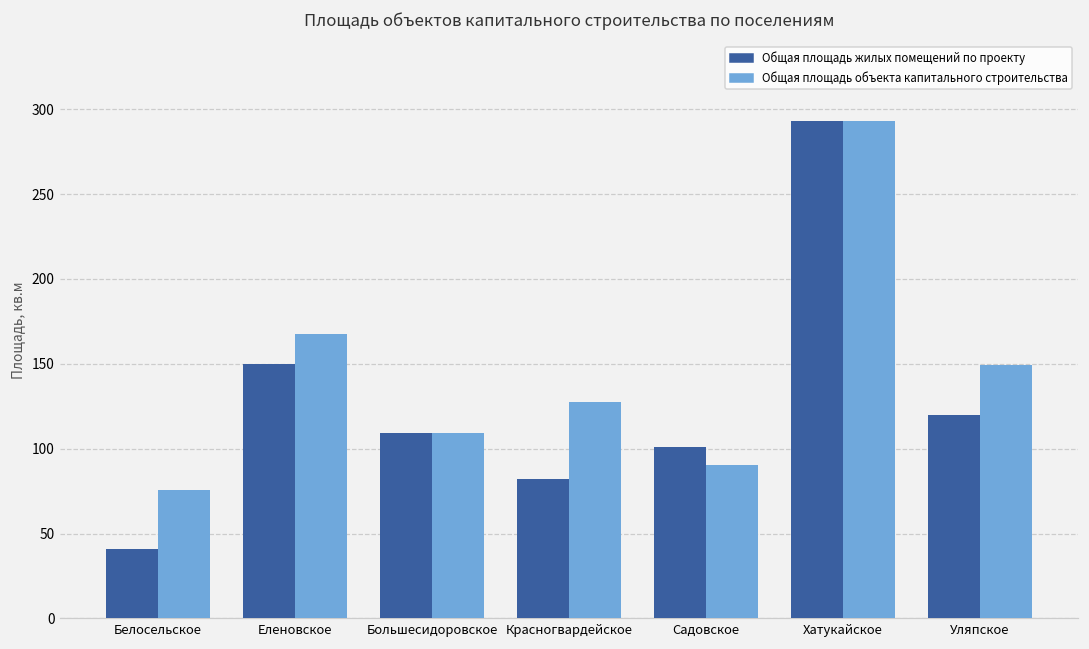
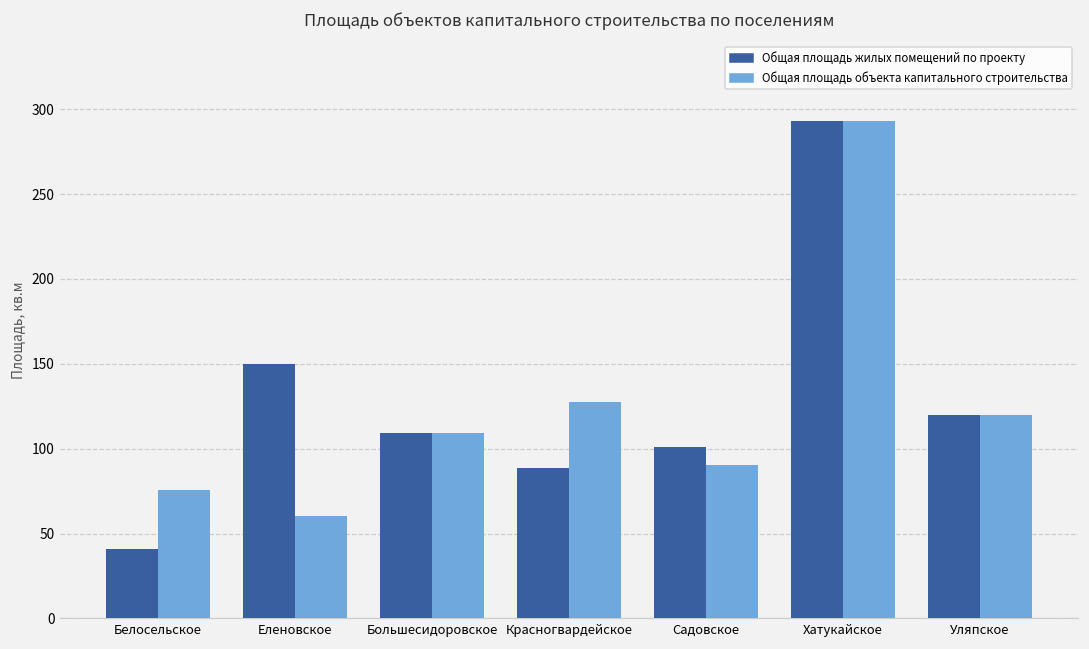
Общая площадь объекта капитального строительства, Еленовское: 167 -> 60
Общая площадь жилых помещений по проекту, Красногвардейское: 82 -> 89
Общая площадь объекта капитального строительства, Уляпское: 149 -> 120
